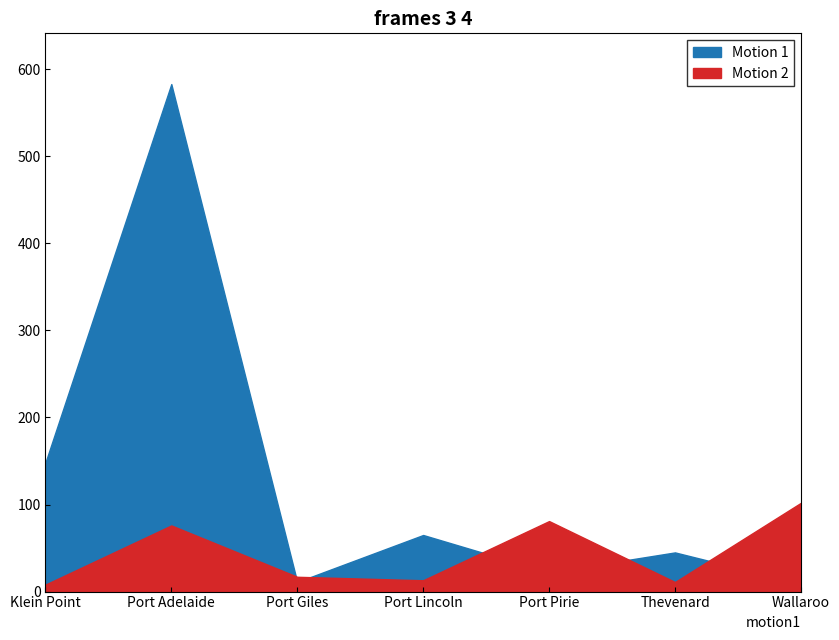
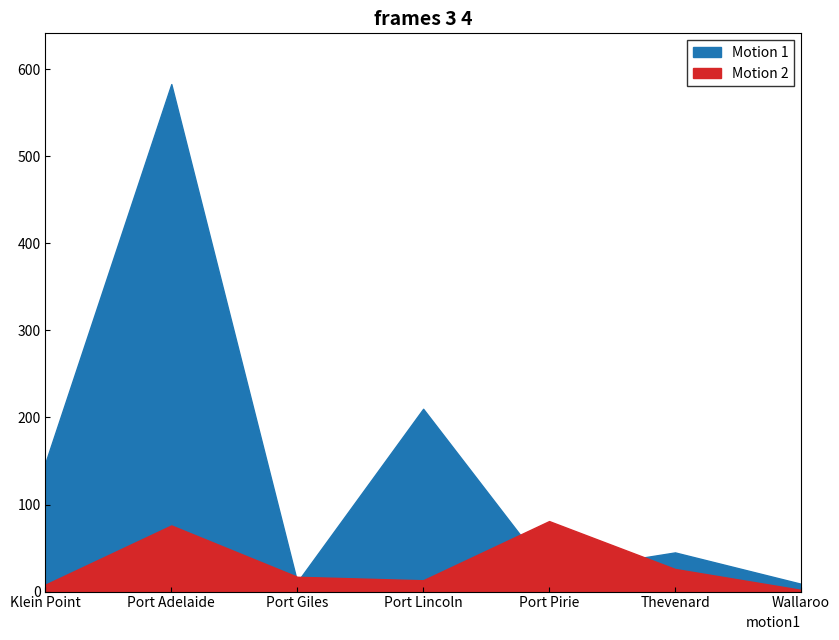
Motion 1, Port Lincoln: 70 -> 210
Motion 2, Thevenard: 10 -> 30
Motion 2, Wallaroo: 100 -> 0
